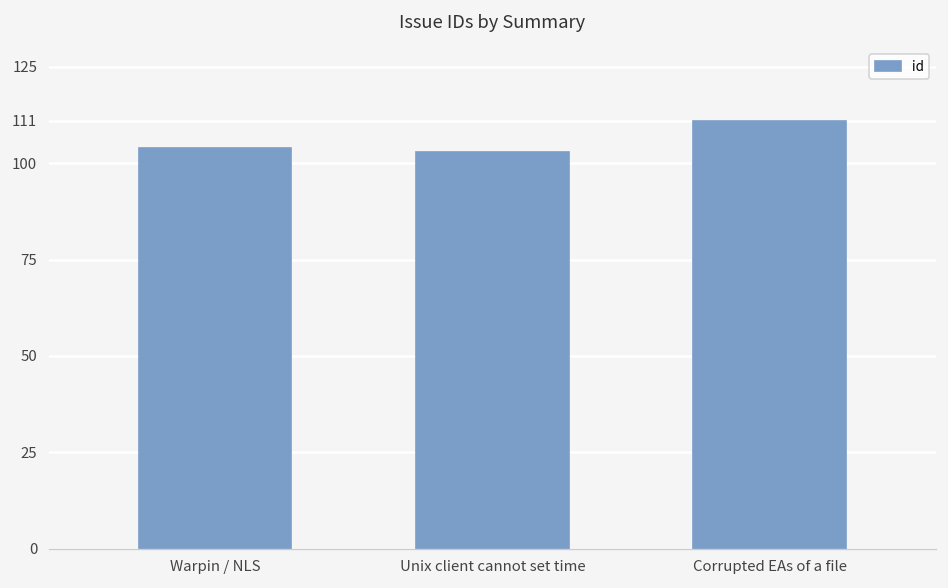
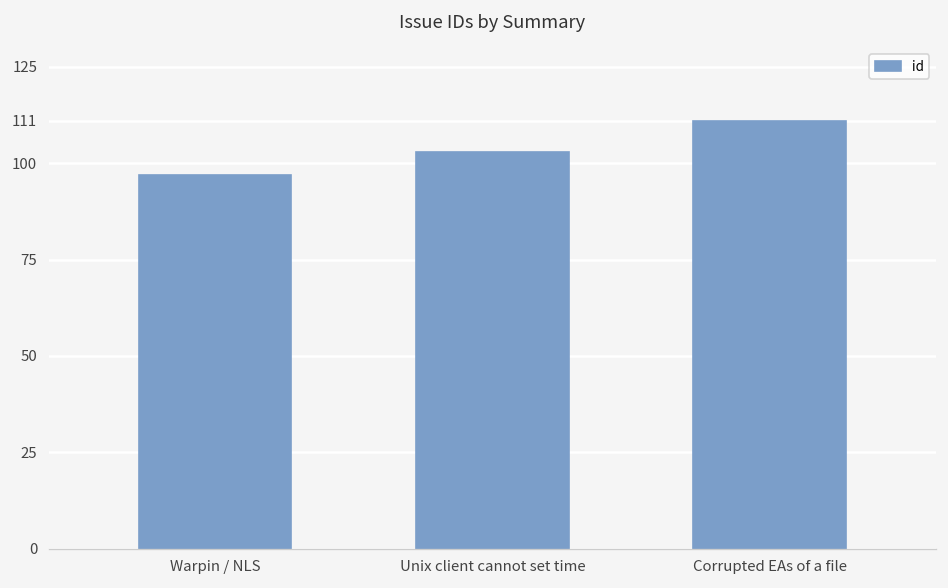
Warpin / NLS: 104 -> 97
